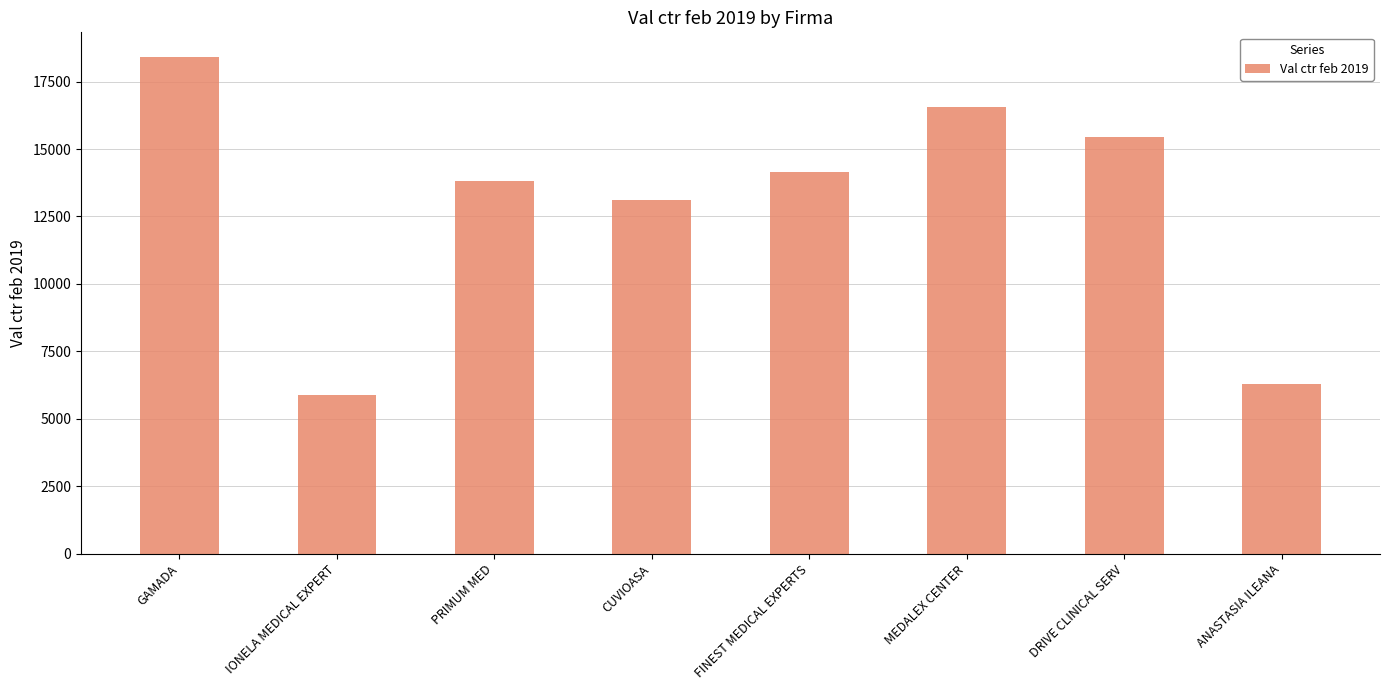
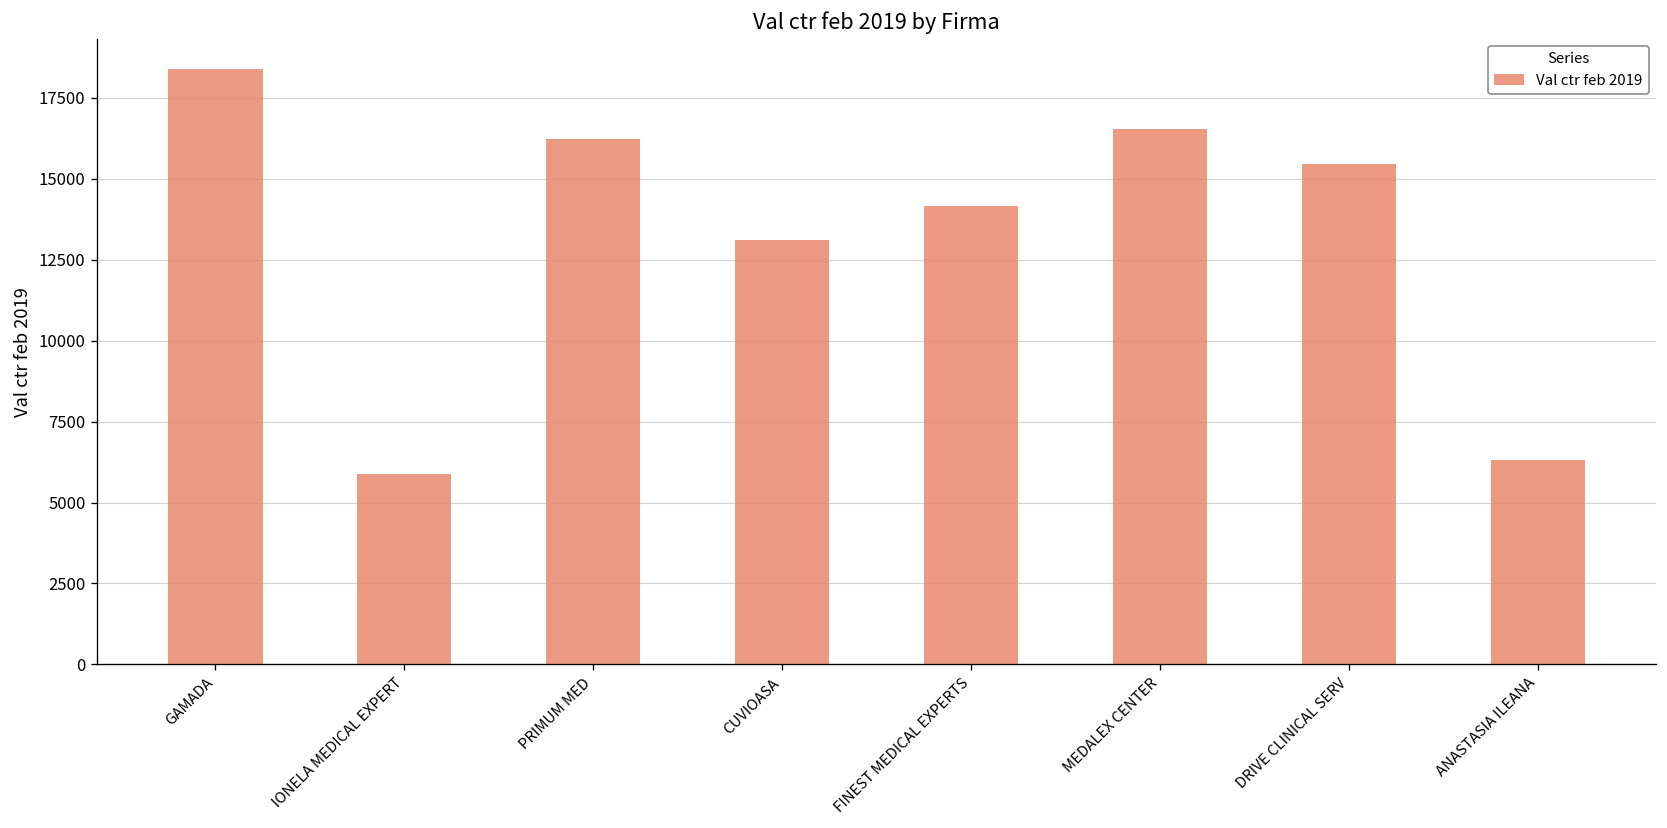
PRIMUM MED: 13800 -> 16200
